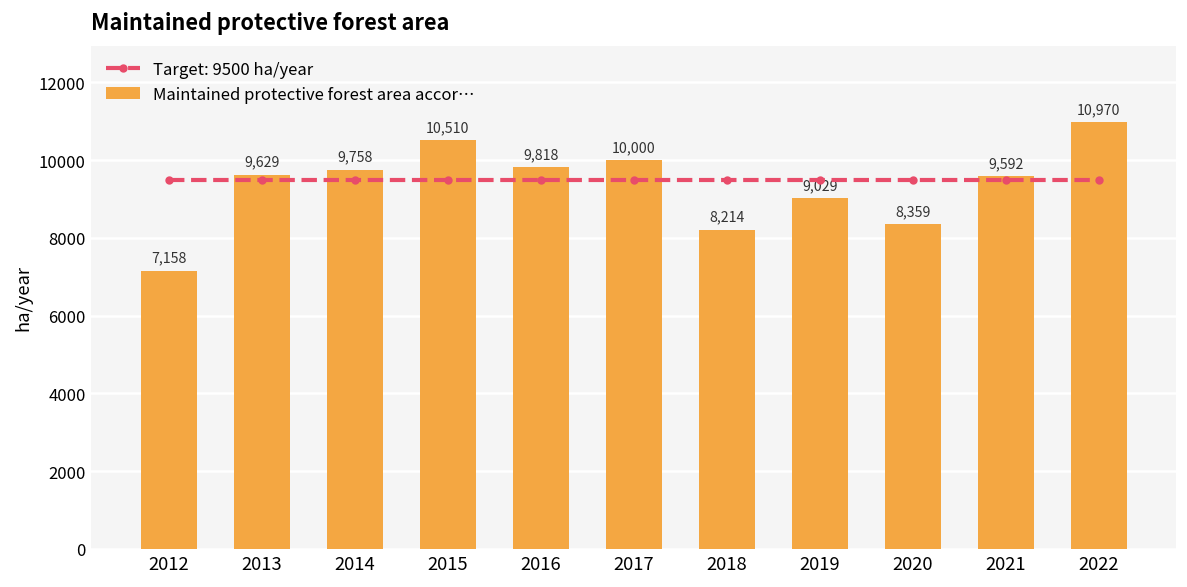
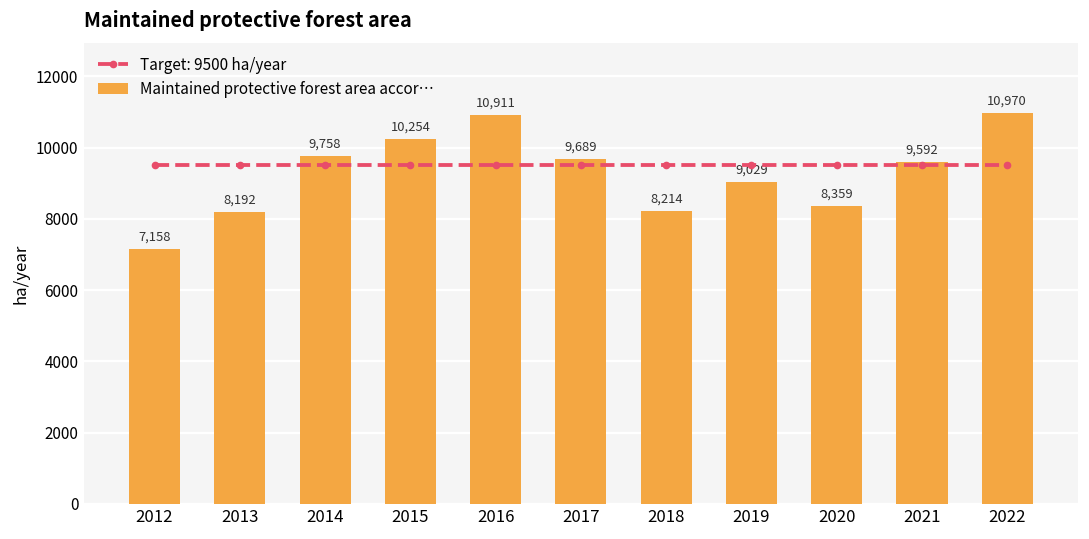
Maintained protective forest area accor…, 2013: 9,629 -> 8,192
Maintained protective forest area accor…, 2015: 10,510 -> 10,254
Maintained protective forest area accor…, 2016: 9,818 -> 10,911
Maintained protective forest area accor…, 2017: 10,000 -> 9,689
